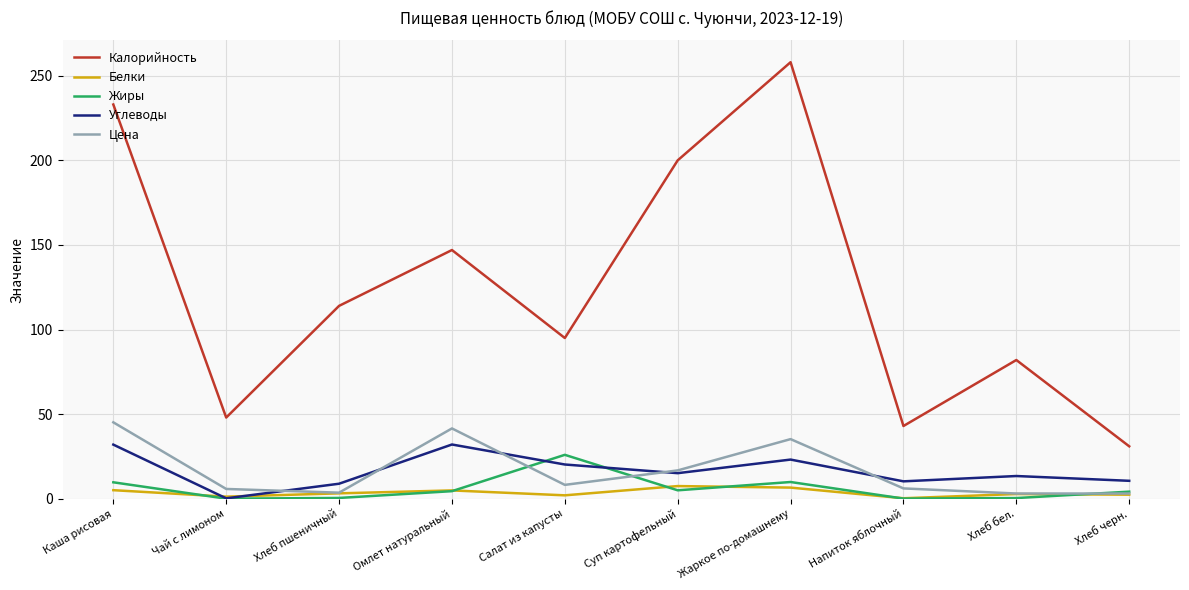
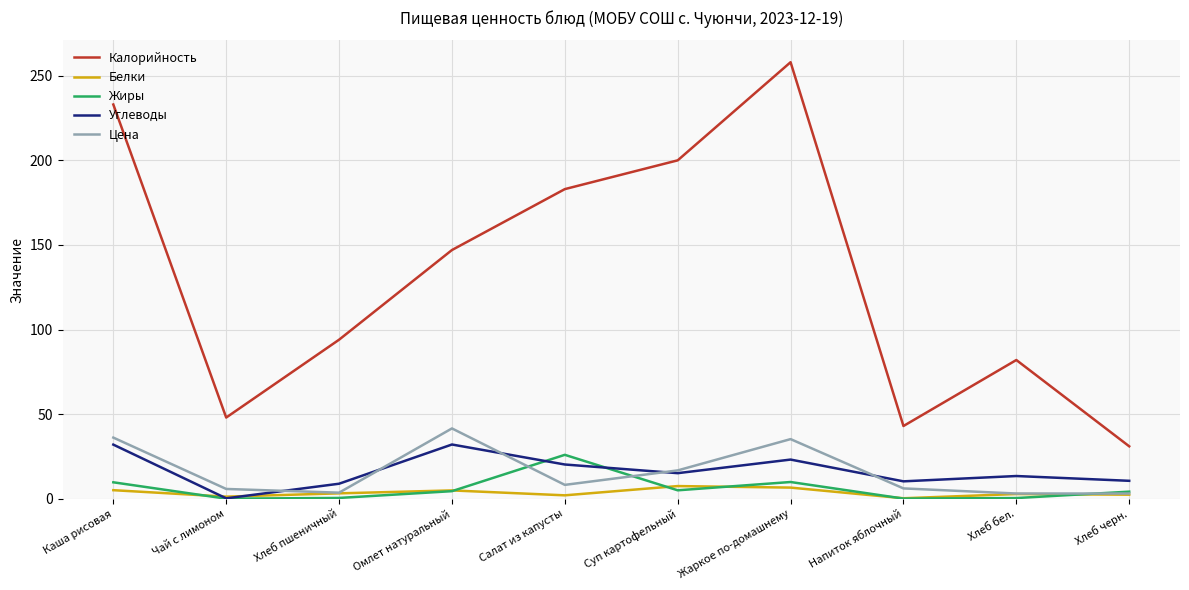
Цена, Каша рисовая: 45 -> 36
Калорийность, Хлеб пшеничный: 114 -> 94
Калорийность, Салат из капусты: 95 -> 183
